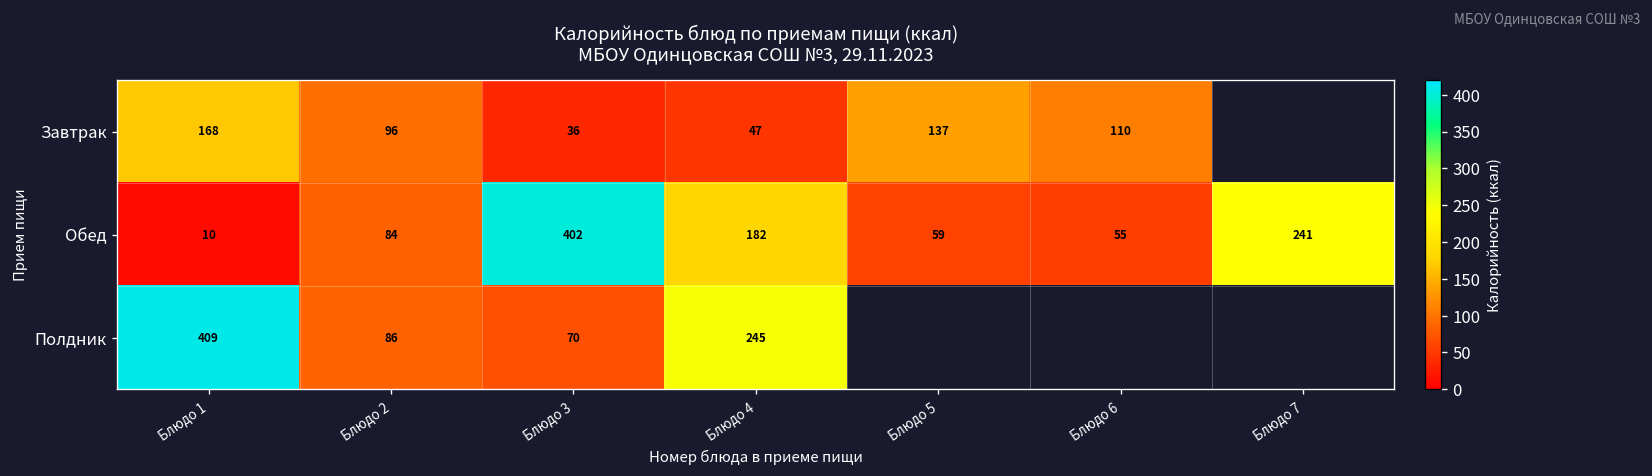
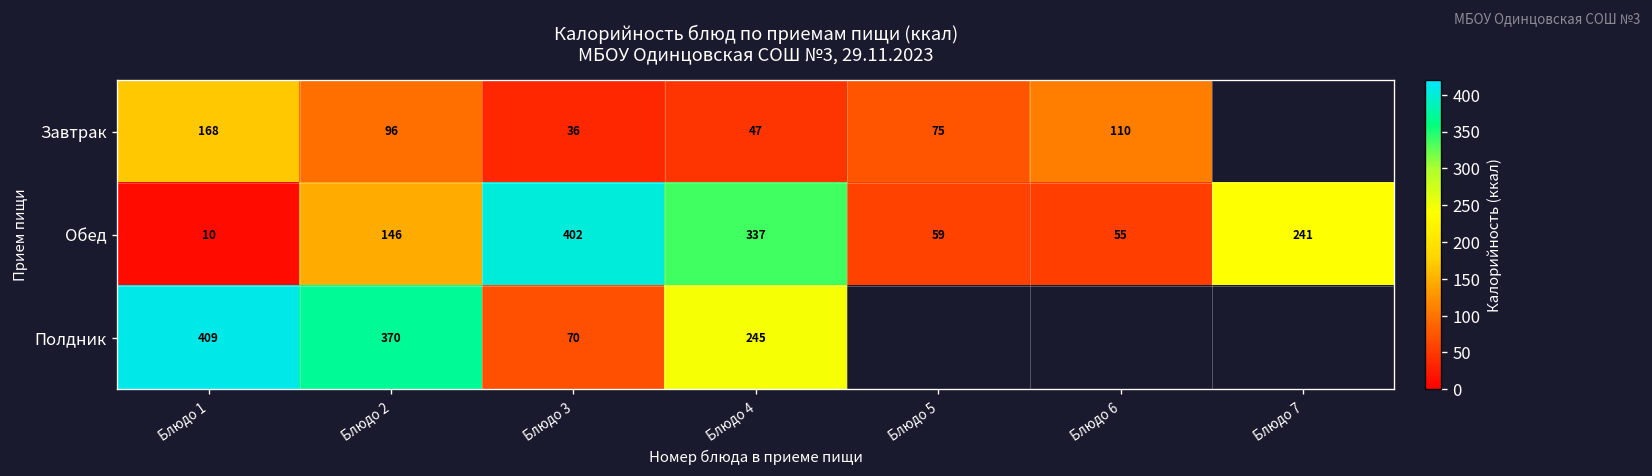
Завтрак, Блюдо 5: 137 -> 75
Обед, Блюдо 2: 84 -> 146
Обед, Блюдо 4: 182 -> 337
Полдник, Блюдо 2: 86 -> 370
